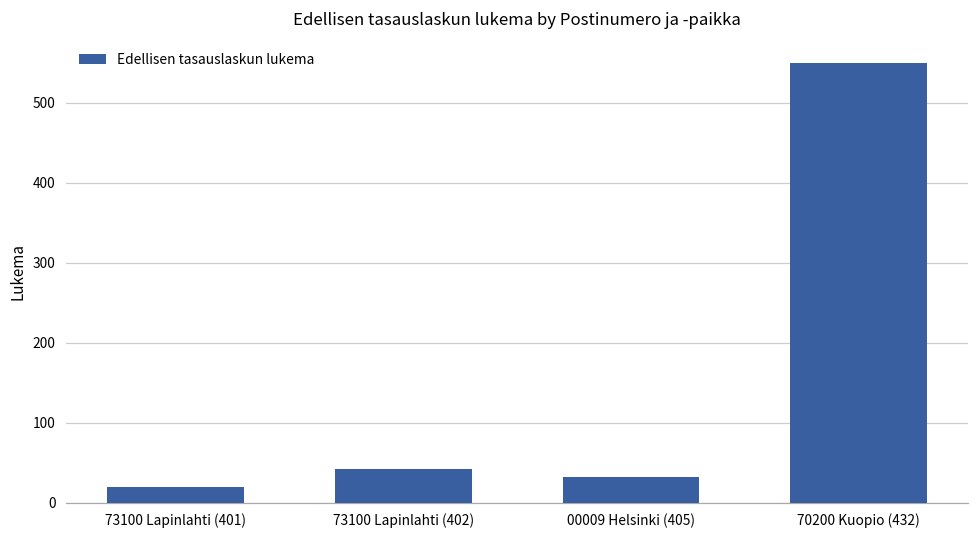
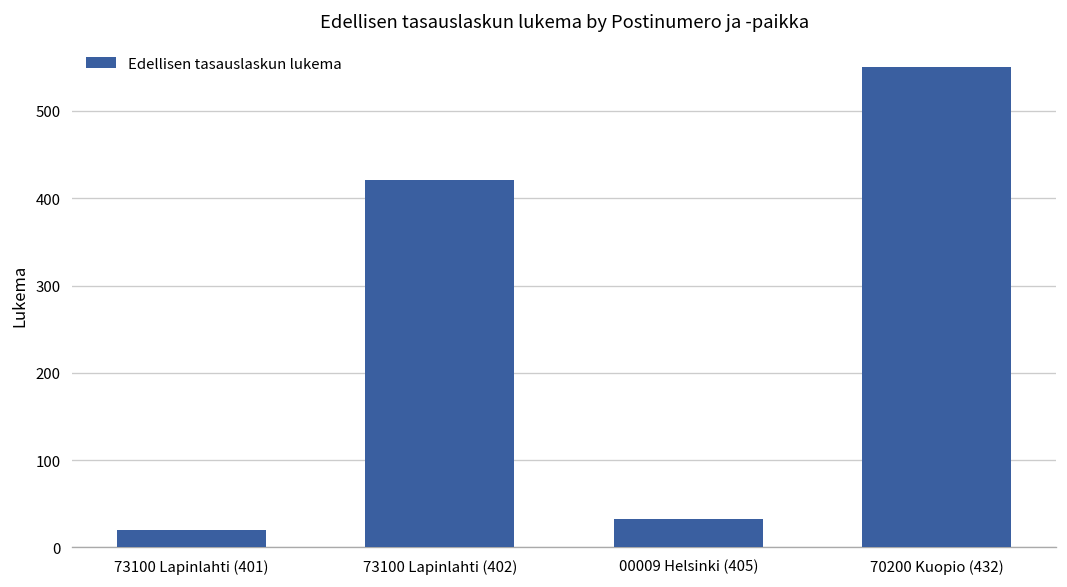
73100 Lapinlahti (402): 40 -> 420
